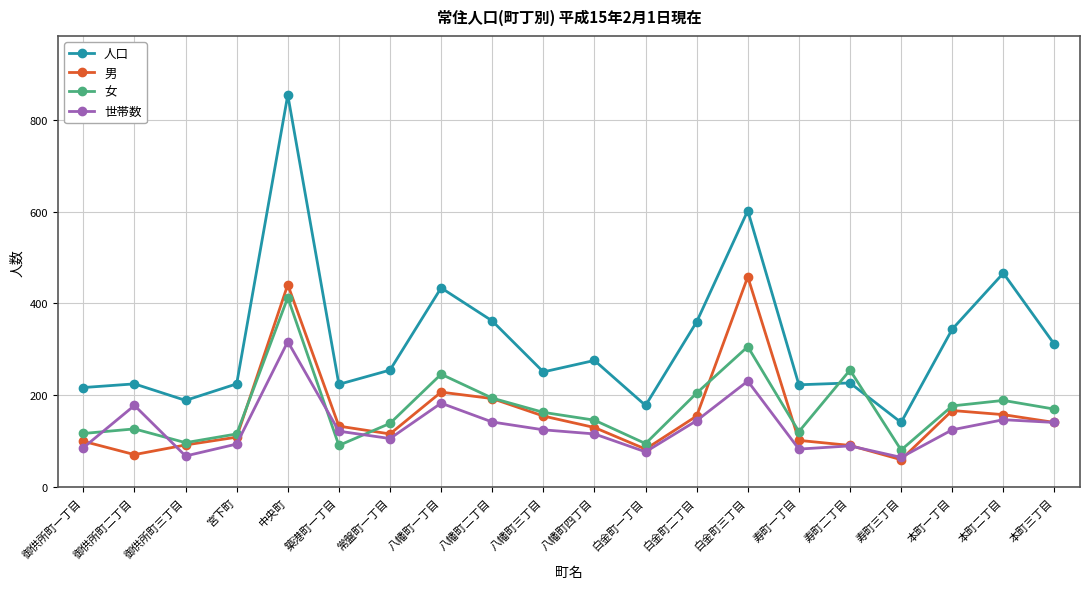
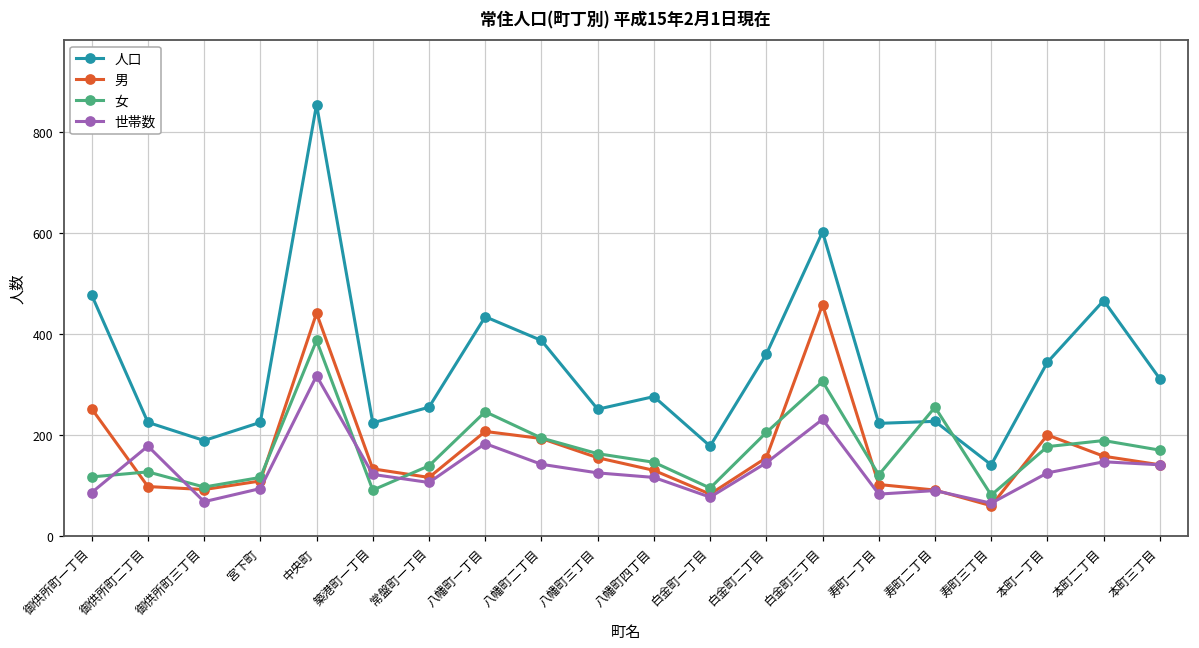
人口, 御供所町一丁目: 220 -> 480
男, 御供所町一丁目: 100 -> 250
男, 御供所町二丁目: 70 -> 100
女, 中央町: 410 -> 390
人口, 八幡町二丁目: 360 -> 390
男, 本町一丁目: 170 -> 200
